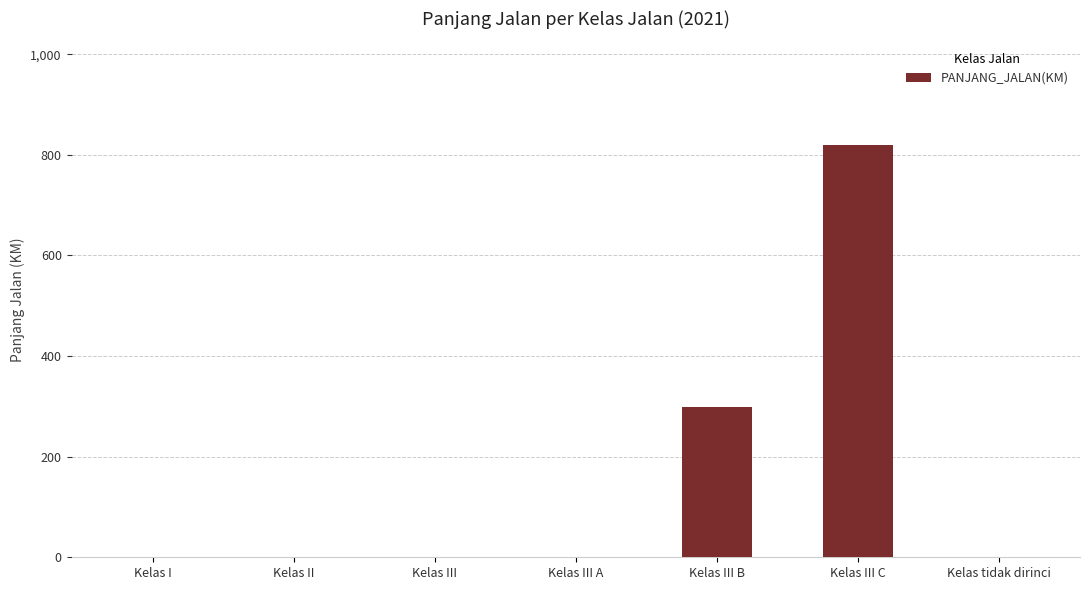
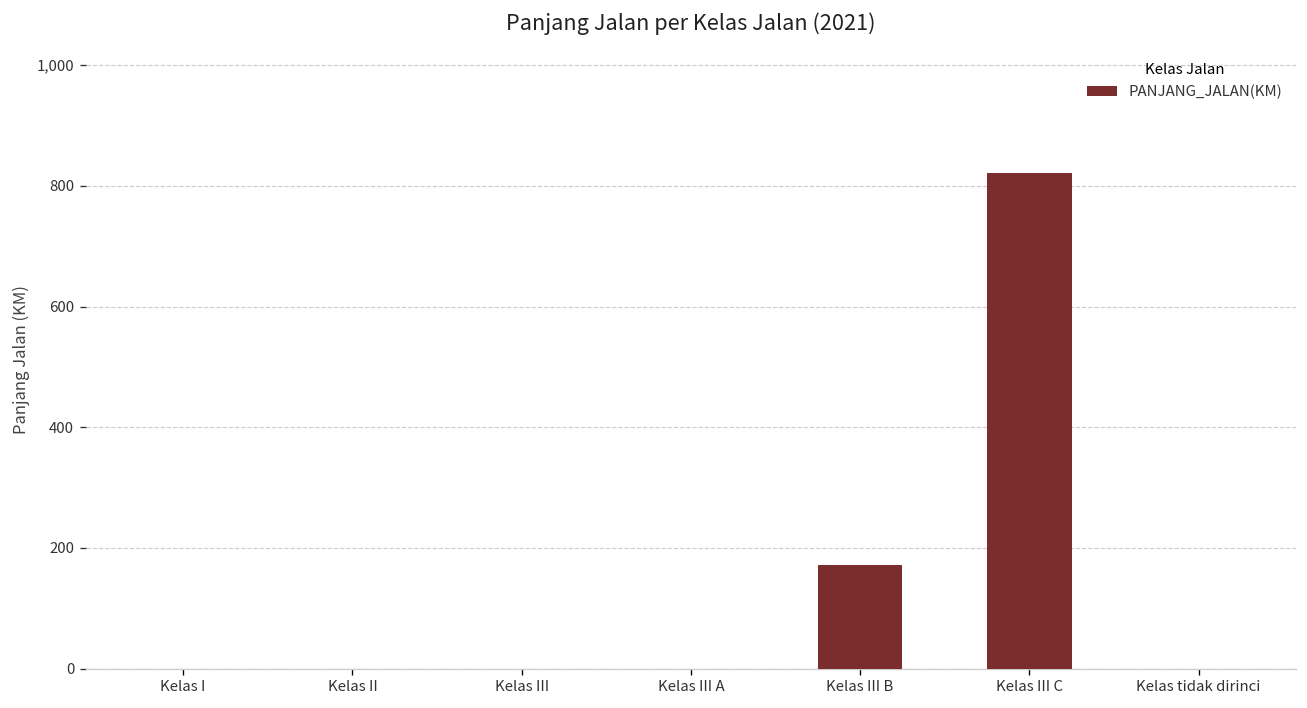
Kelas III B: 300 -> 170
